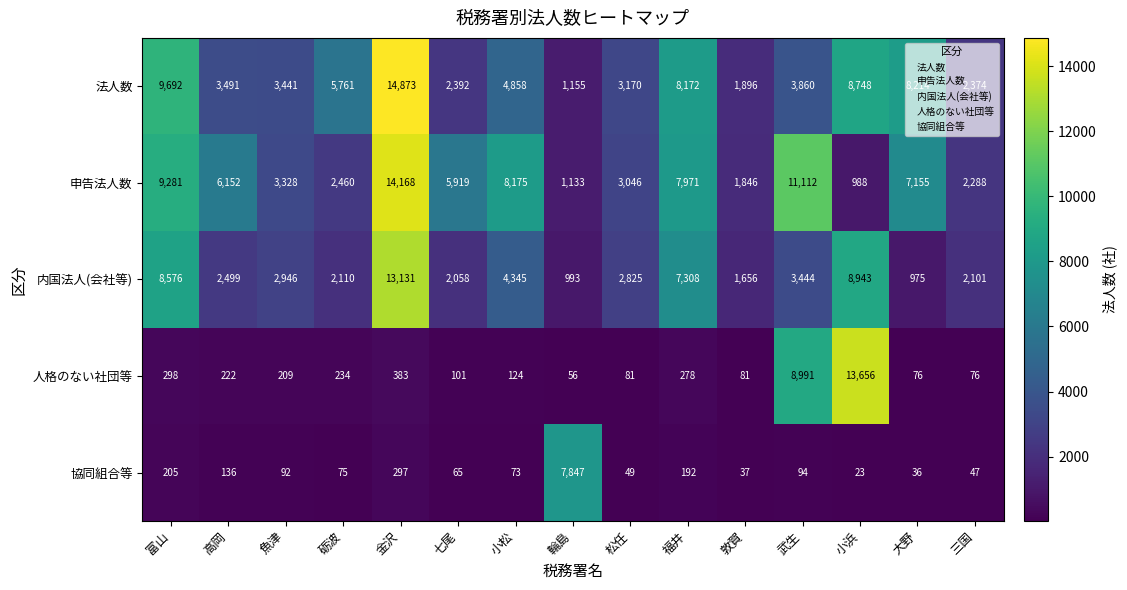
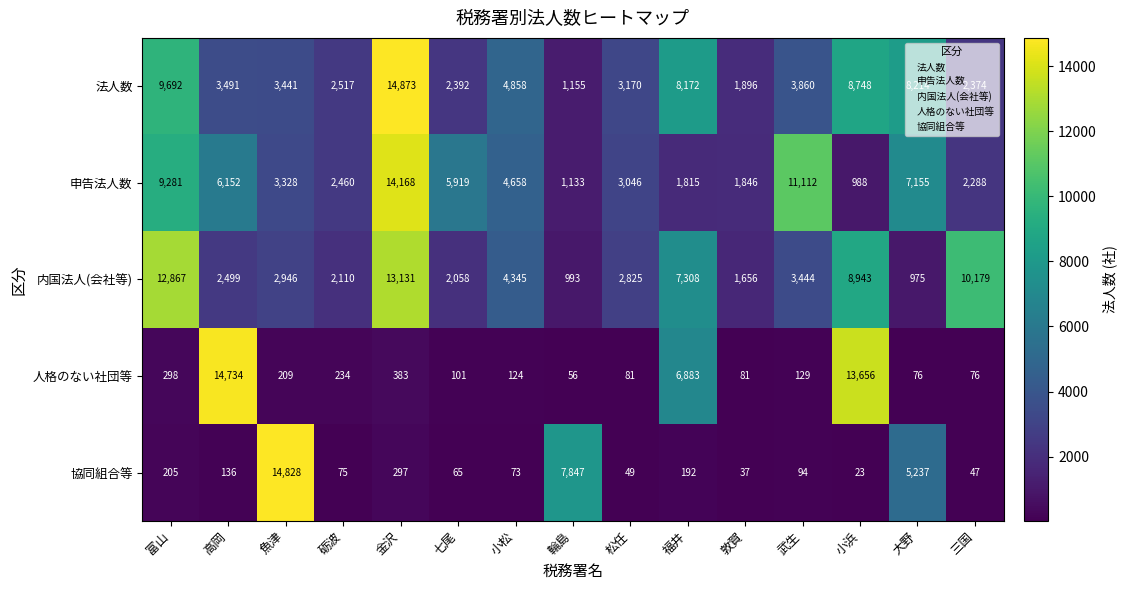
法人数, 砺波: 5,761 -> 2,517
申告法人数, 小松: 8,175 -> 4,658
申告法人数, 福井: 7,971 -> 1,815
内国法人(会社等), 富山: 8,576 -> 12,867
内国法人(会社等), 三国: 2,101 -> 10,179
人格のない社団等, 高岡: 222 -> 14,734
人格のない社団等, 福井: 278 -> 6,883
人格のない社団等, 武生: 8,991 -> 129
協同組合等, 魚津: 92 -> 14,828
協同組合等, 大野: 36 -> 5,237
